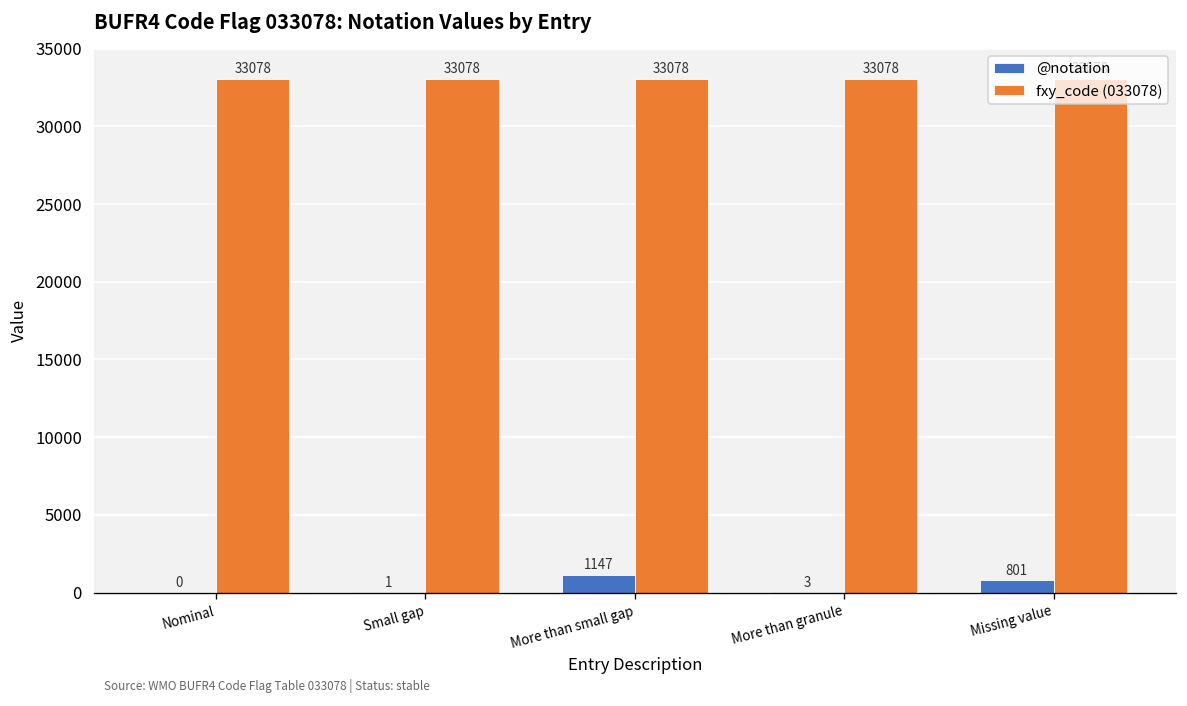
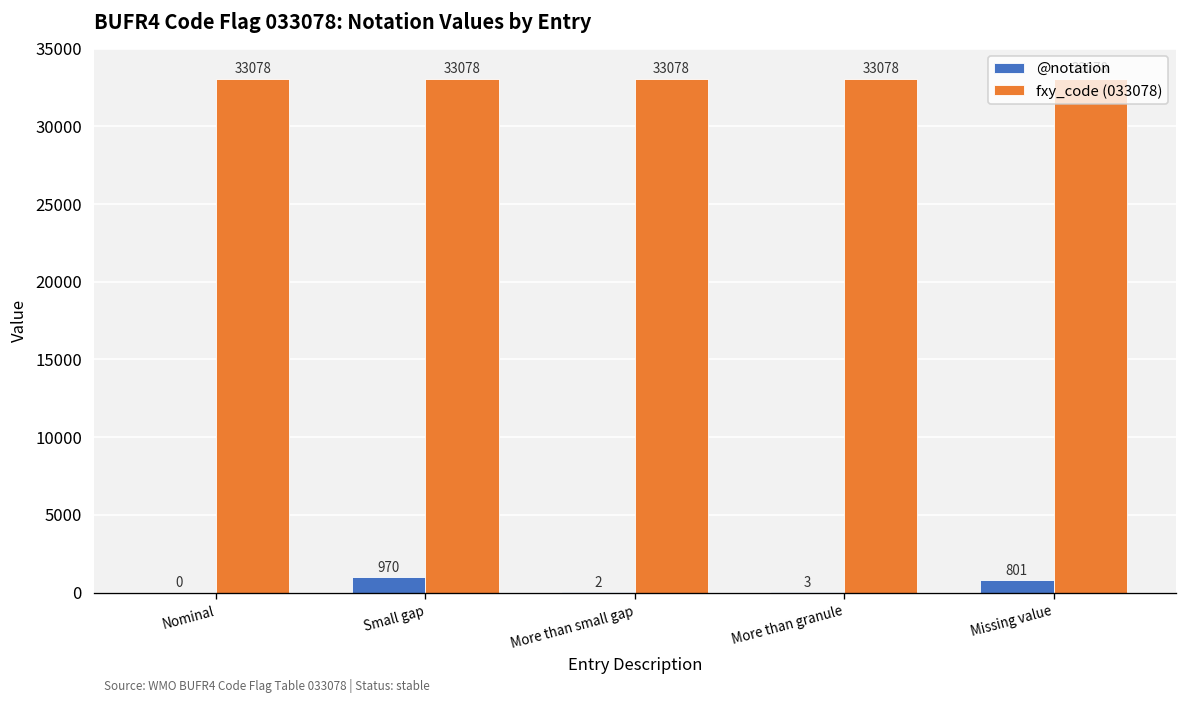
@notation, Small gap: 1 -> 970
@notation, More than small gap: 1147 -> 2
